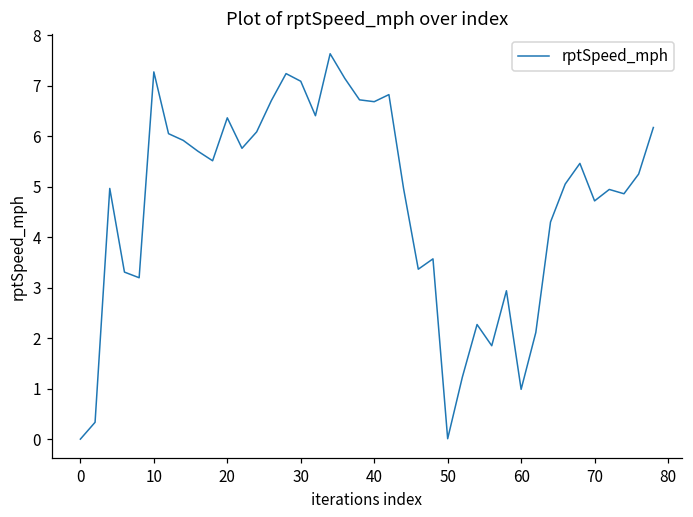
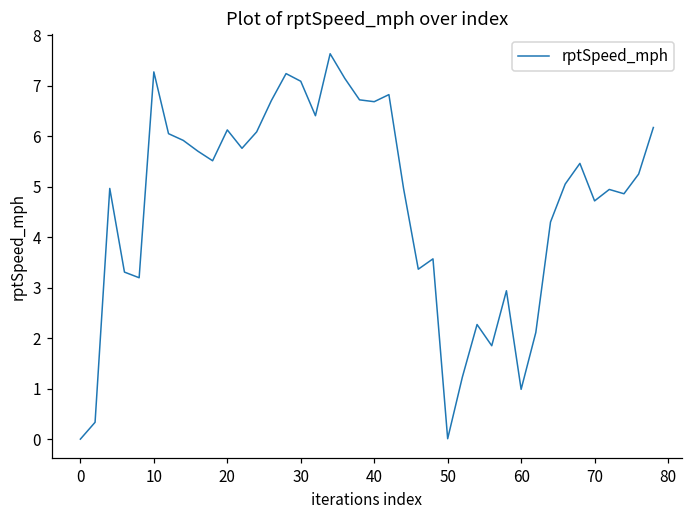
20: 6.4 -> 6.1
